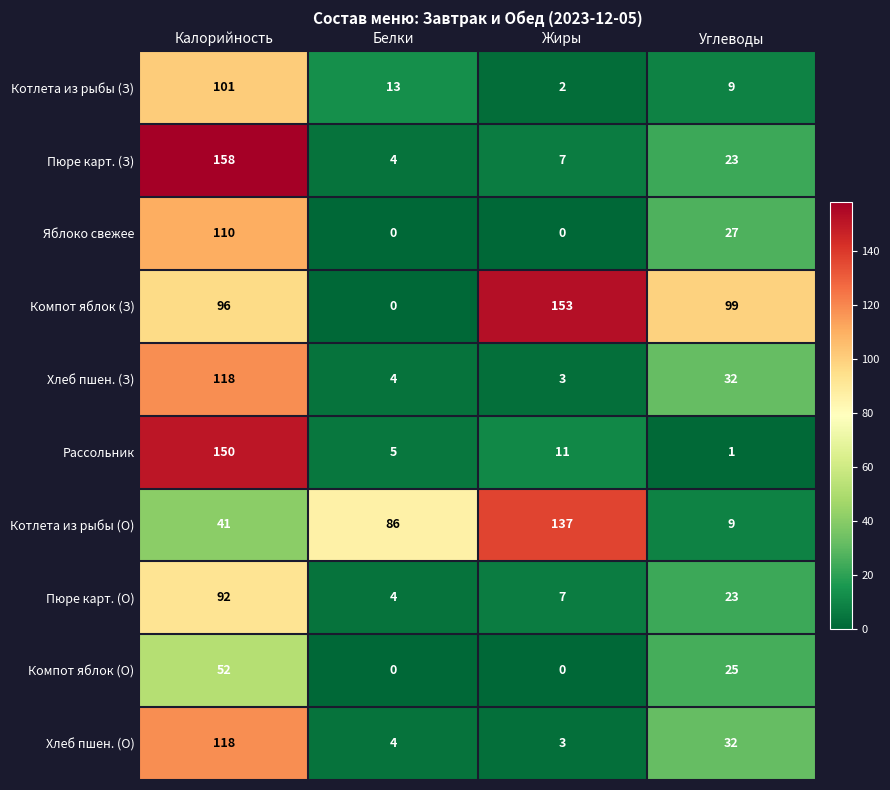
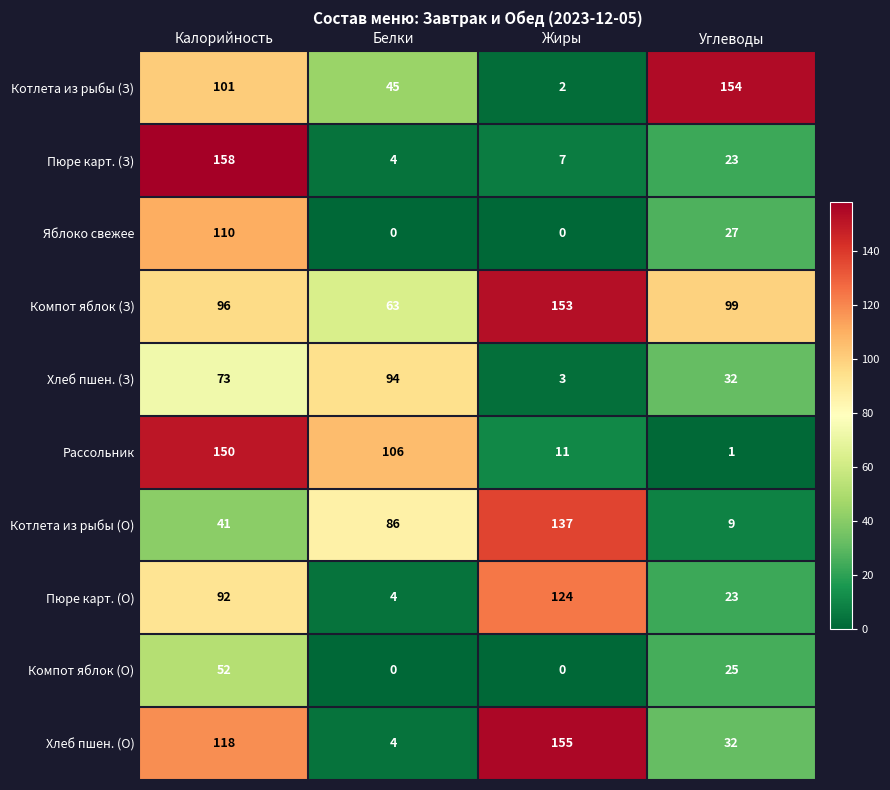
Котлета из рыбы (З), Белки: 13 -> 45
Котлета из рыбы (З), Углеводы: 9 -> 154
Компот яблок (З), Белки: 0 -> 63
Хлеб пшен. (З), Калорийность: 118 -> 73
Хлеб пшен. (З), Белки: 4 -> 94
Рассольник, Белки: 5 -> 106
Пюре карт. (О), Жиры: 7 -> 124
Хлеб пшен. (О), Жиры: 3 -> 155
